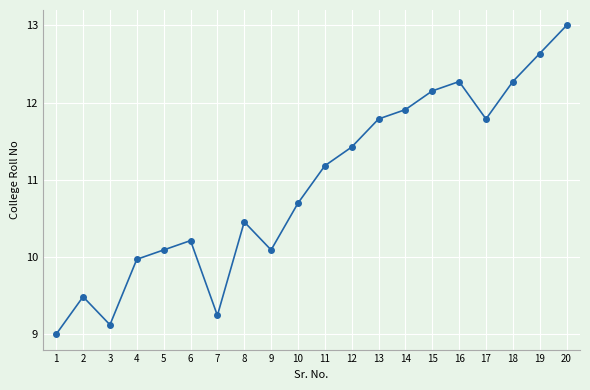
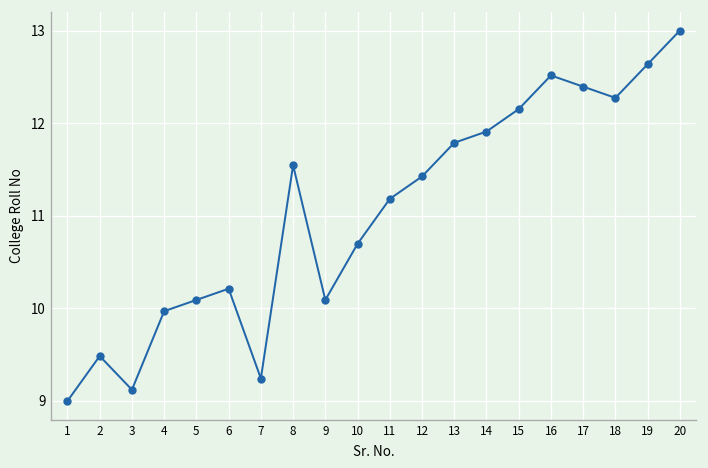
8: 10.5 -> 11.5
16: 12.3 -> 12.5
17: 11.8 -> 12.4
